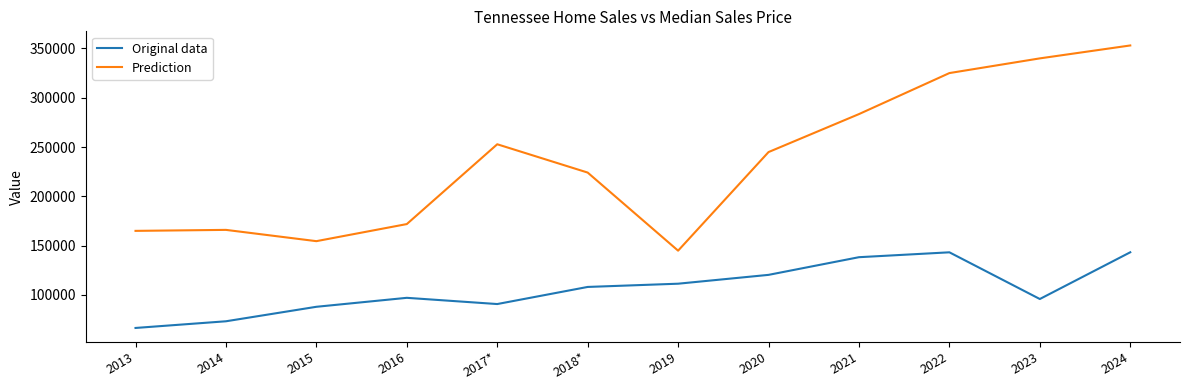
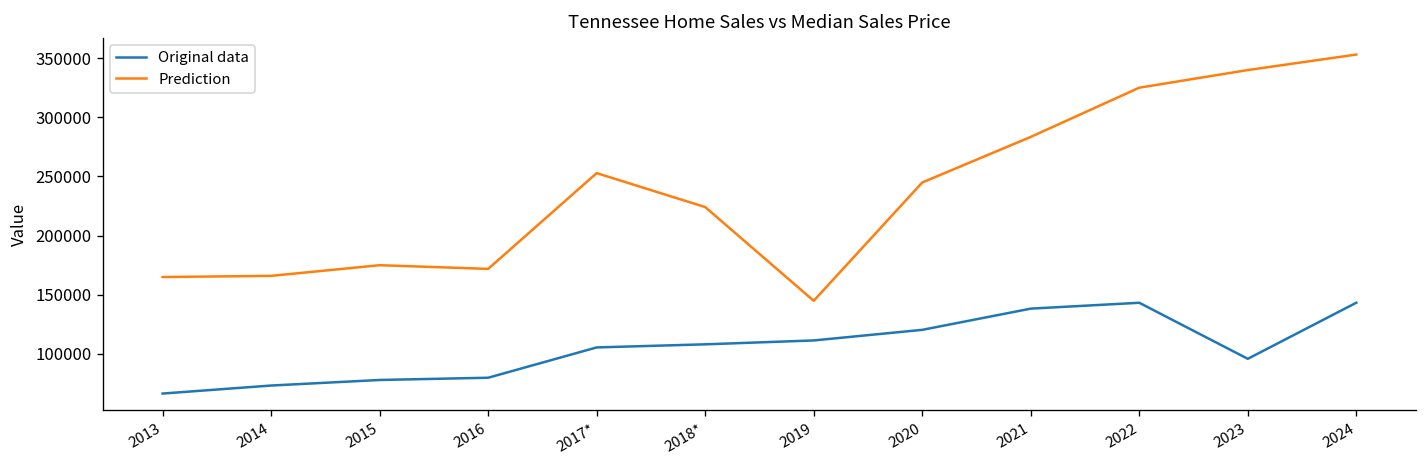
Original data, 2015: 90000 -> 80000
Prediction, 2015: 150000 -> 180000
Original data, 2016: 100000 -> 80000
Original data, 2017*: 90000 -> 110000
